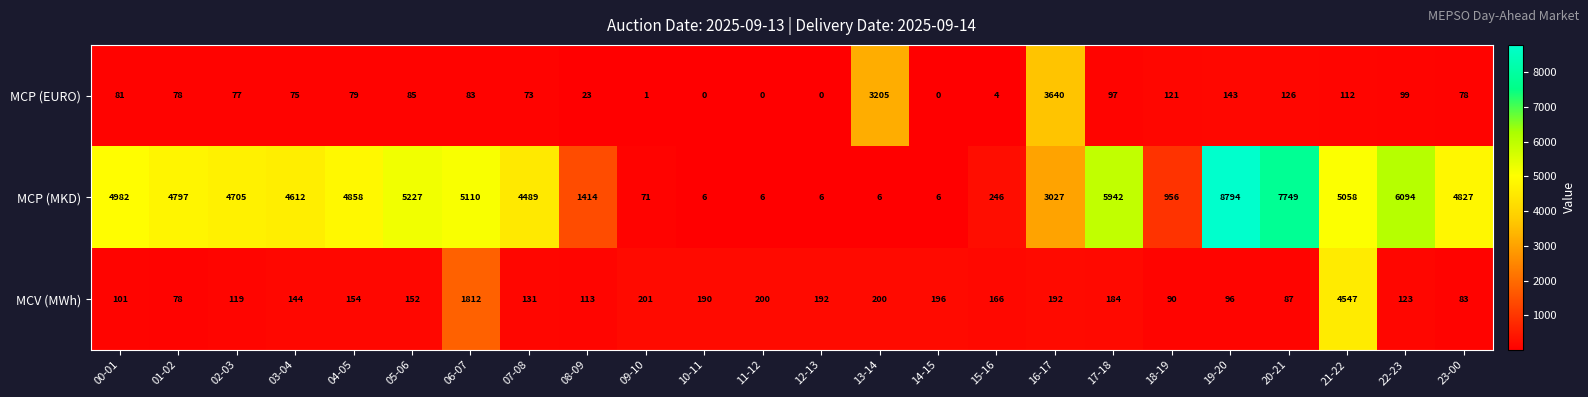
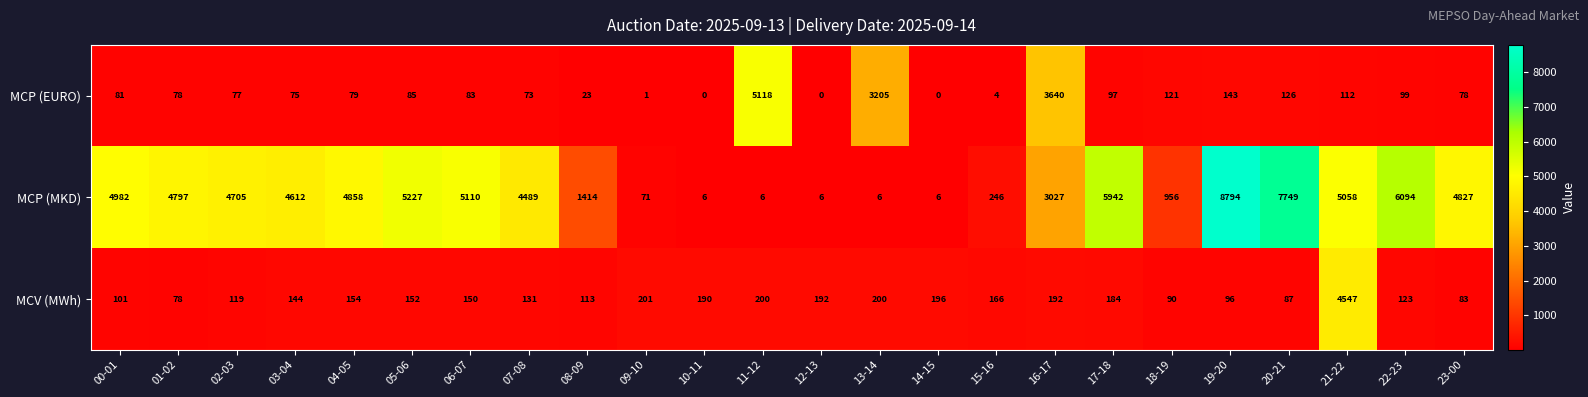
MCP (EURO), 11-12: 0 -> 5118
MCV (MWh), 06-07: 1812 -> 150
